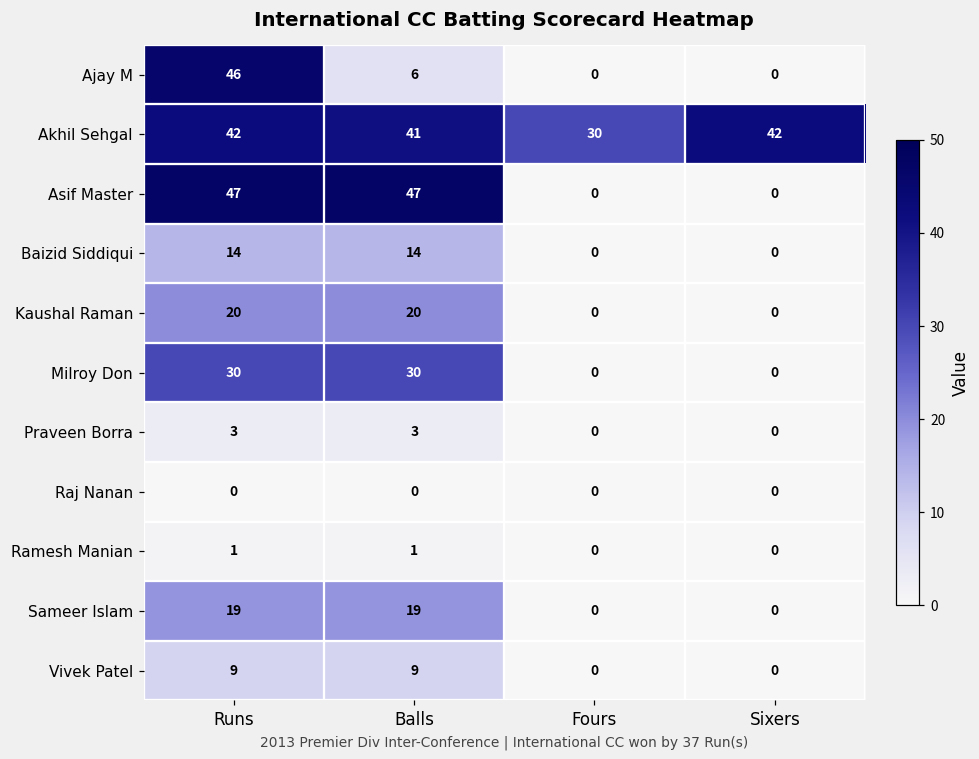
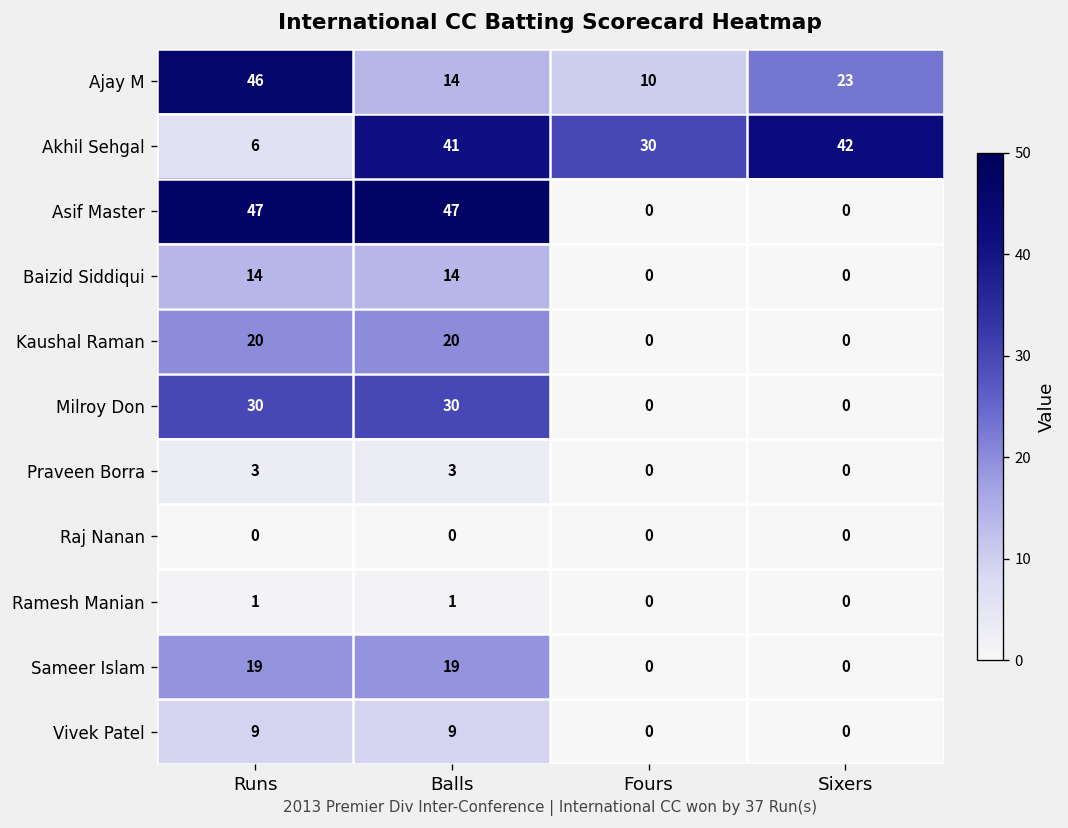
Ajay M, Balls: 6 -> 14
Ajay M, Fours: 0 -> 10
Ajay M, Sixers: 0 -> 23
Akhil Sehgal, Runs: 42 -> 6
